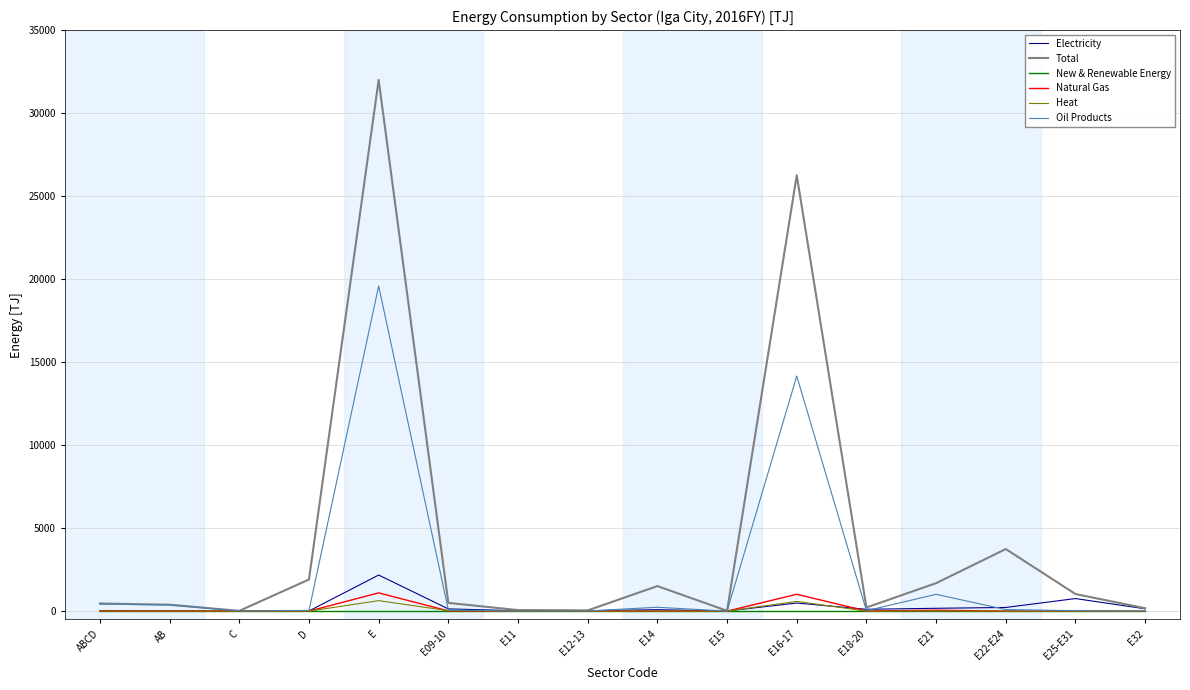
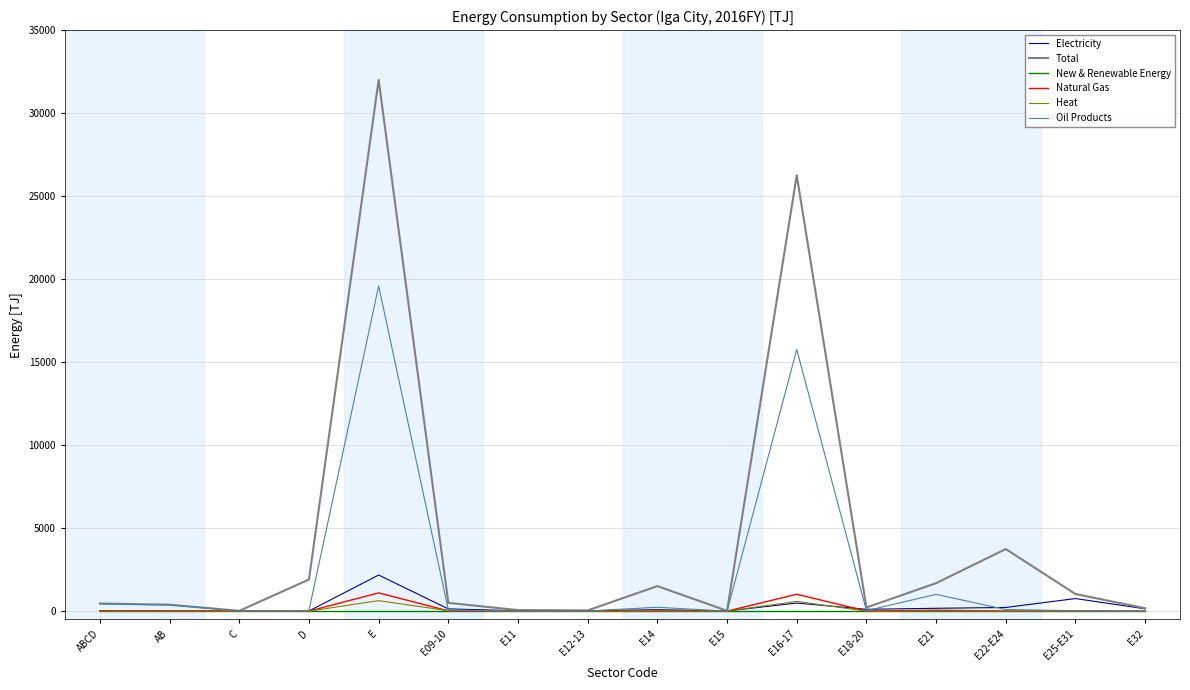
Oil Products, E16-17: 14200 -> 15800
